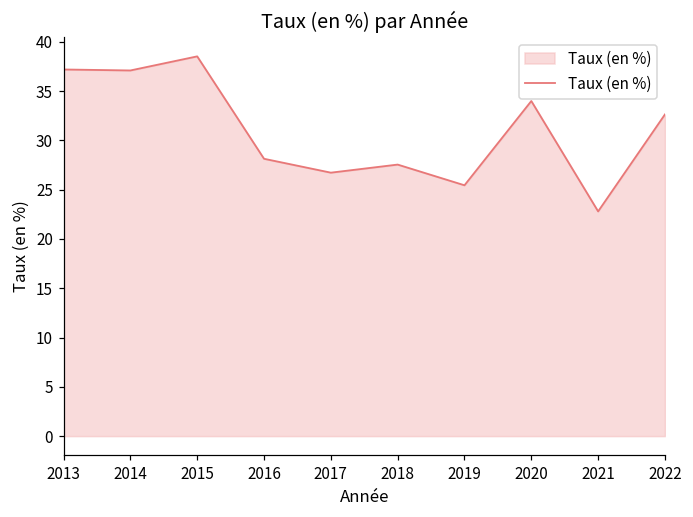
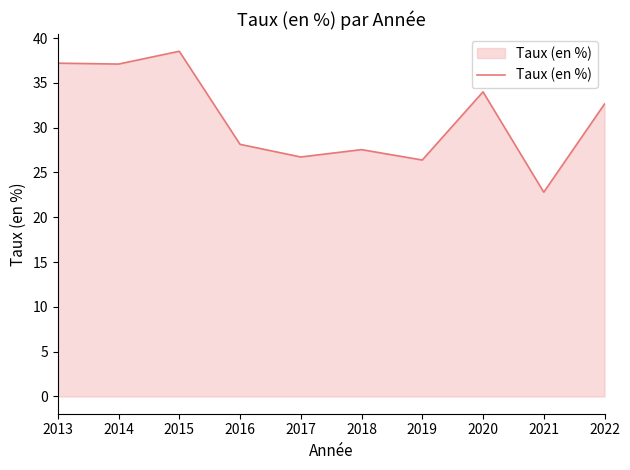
2019: 25 -> 26
